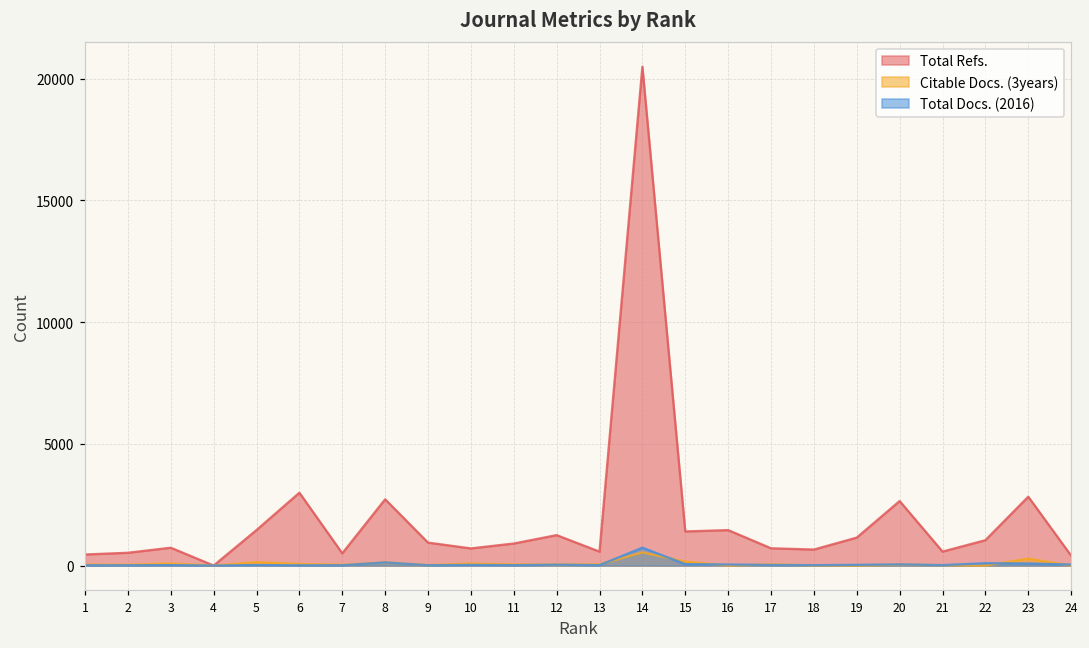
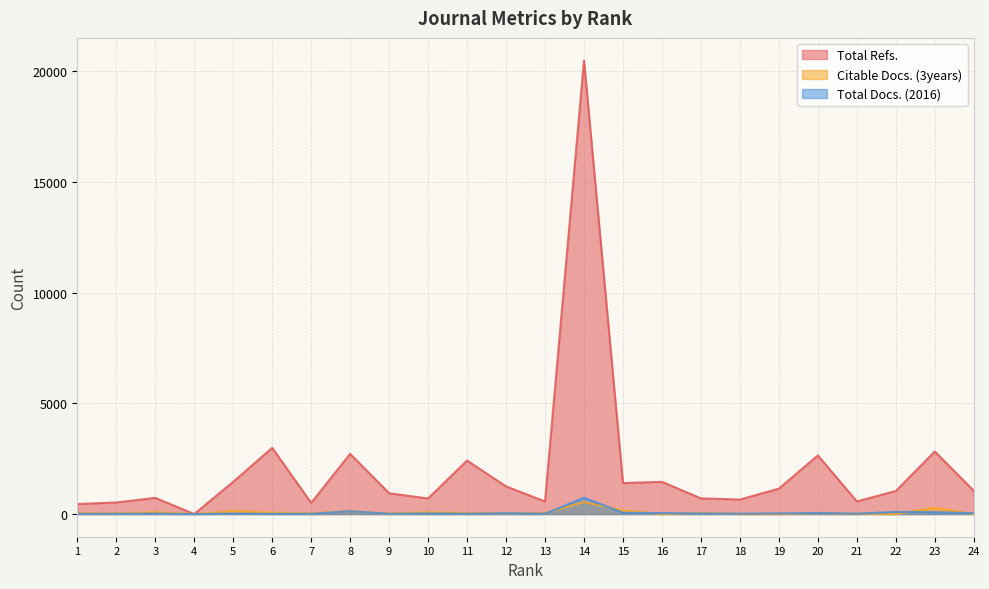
Total Refs., 11: 900 -> 2400
Total Refs., 24: 400 -> 1100
